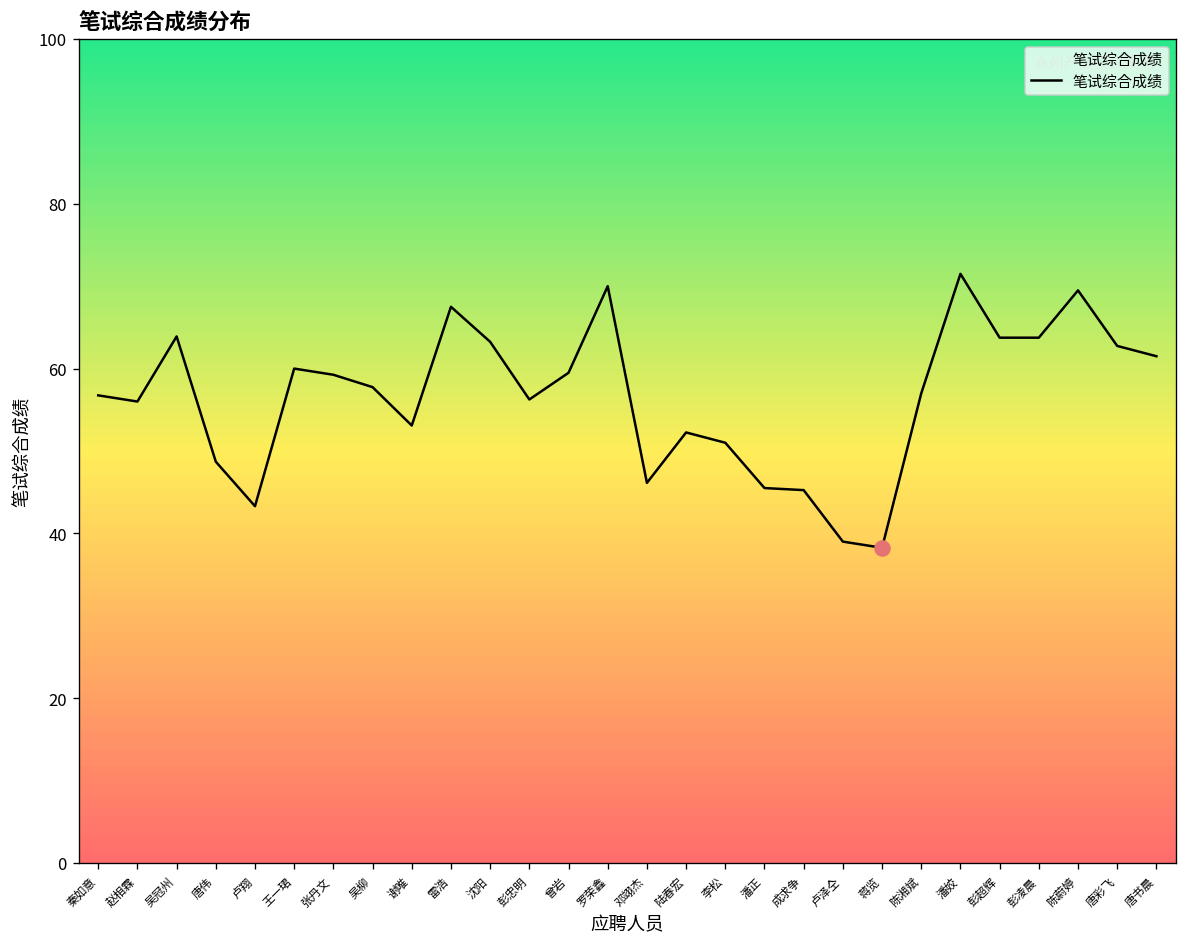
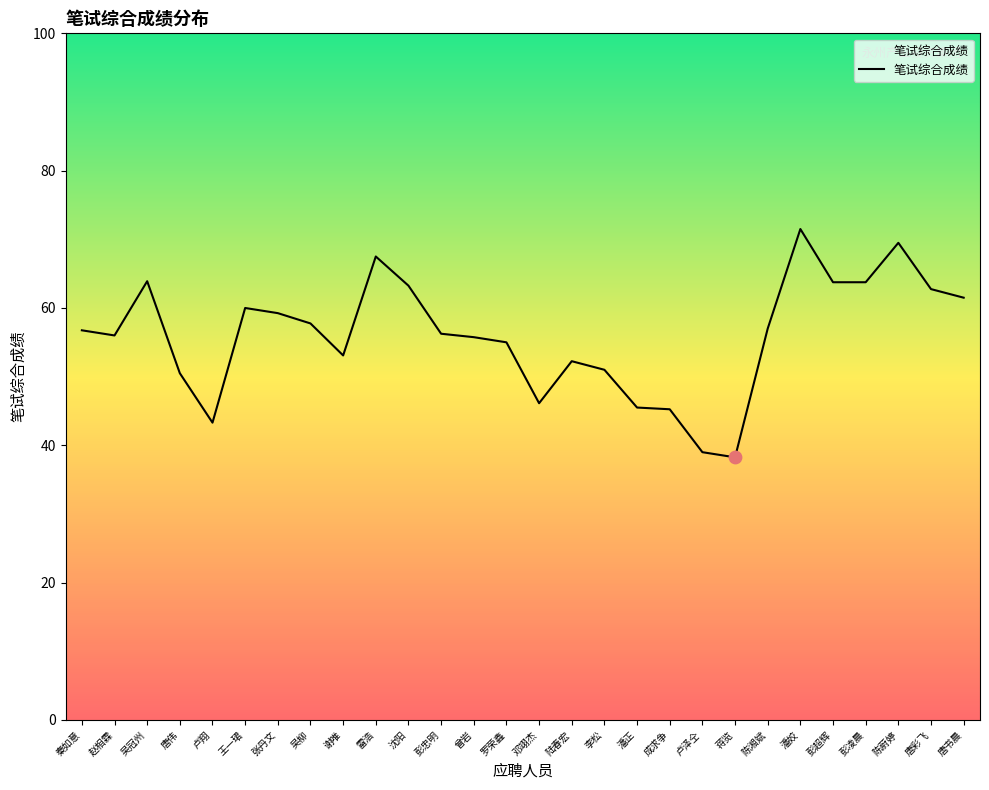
笔试综合成绩, 唐伟: 49 -> 51
笔试综合成绩, 曾岩: 59 -> 56
笔试综合成绩, 罗荣鑫: 70 -> 55
